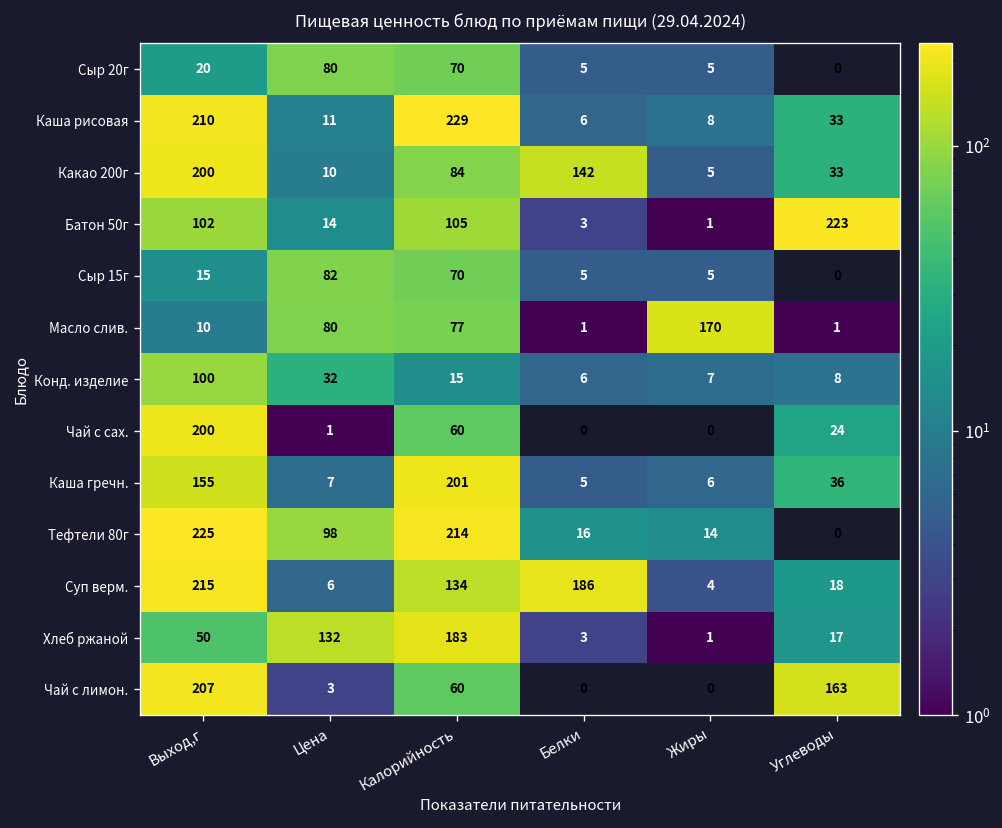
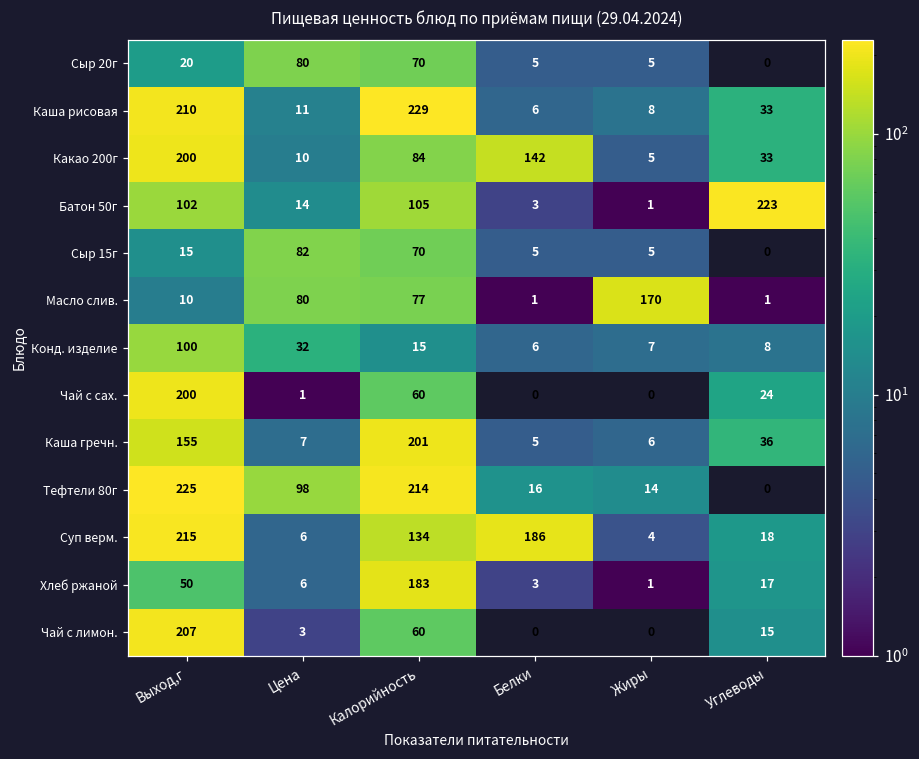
Хлеб ржаной, Цена: 132 -> 6
Чай с лимон., Углеводы: 163 -> 15
